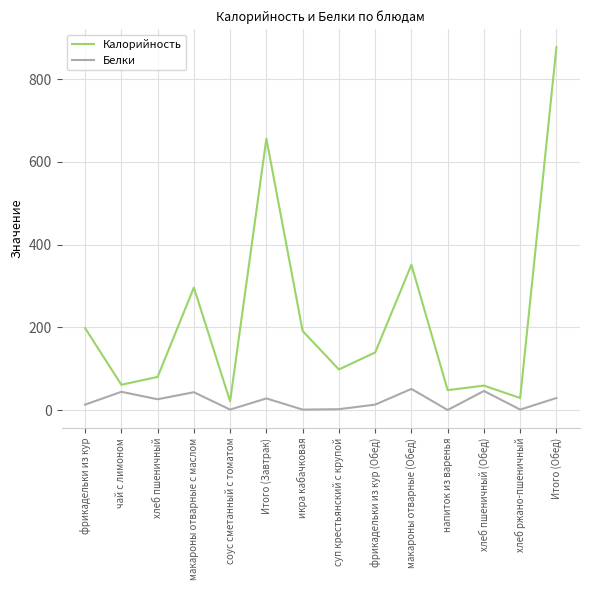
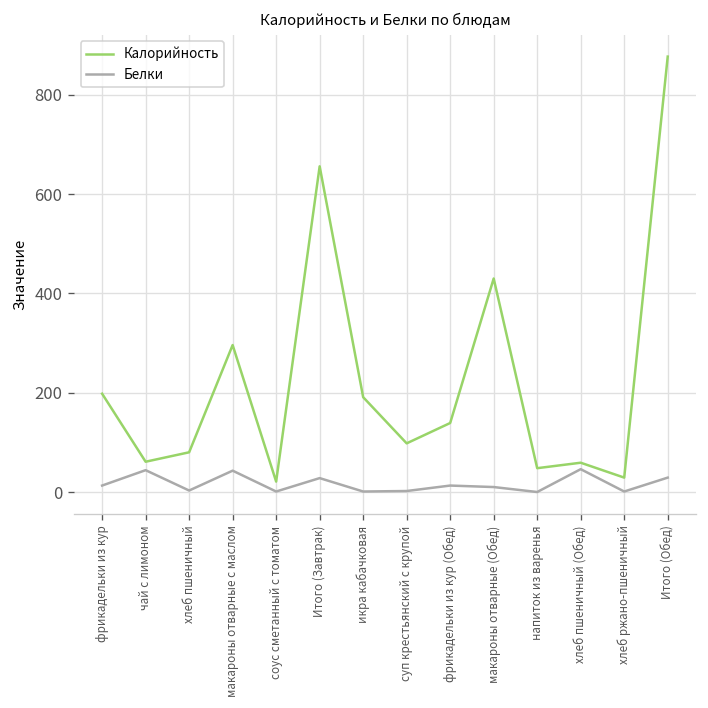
Белки, хлеб пшеничный: 30 -> 0
Калорийность, макароны отварные (Обед): 350 -> 430
Белки, макароны отварные (Обед): 50 -> 10
